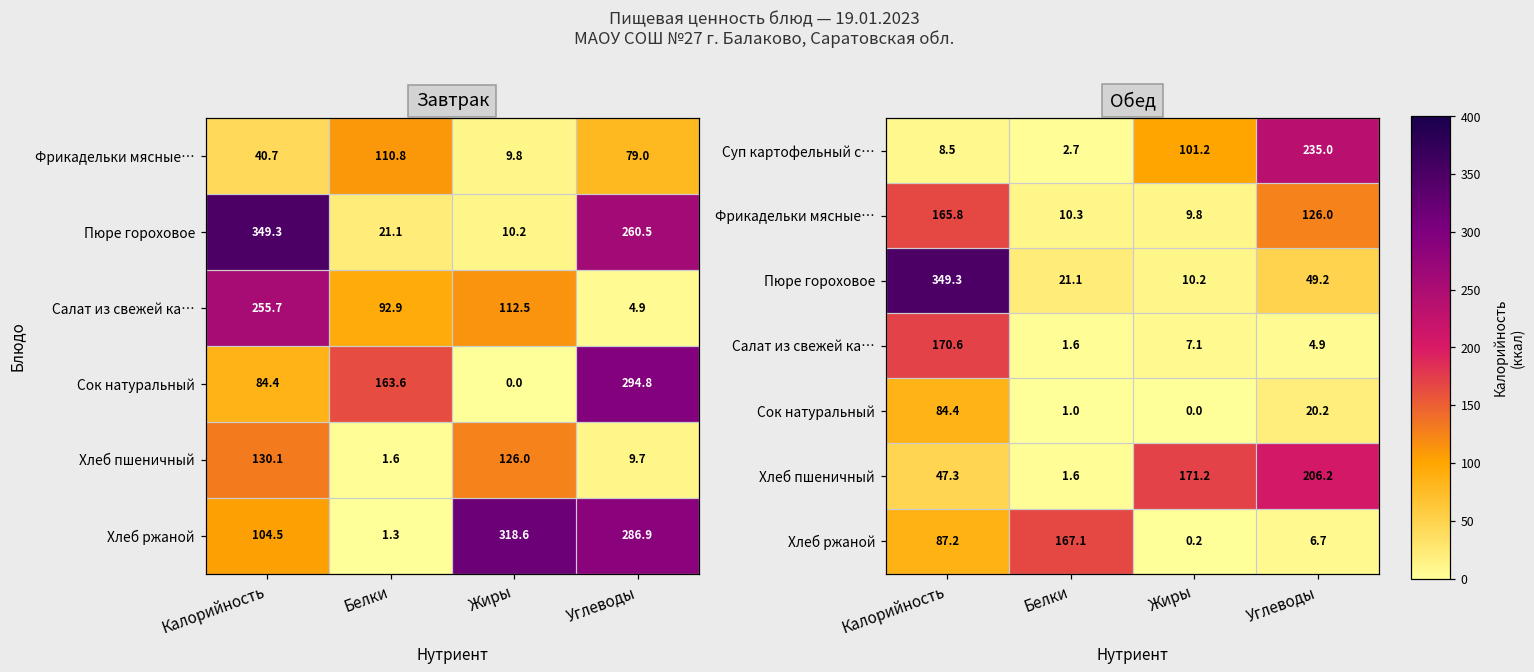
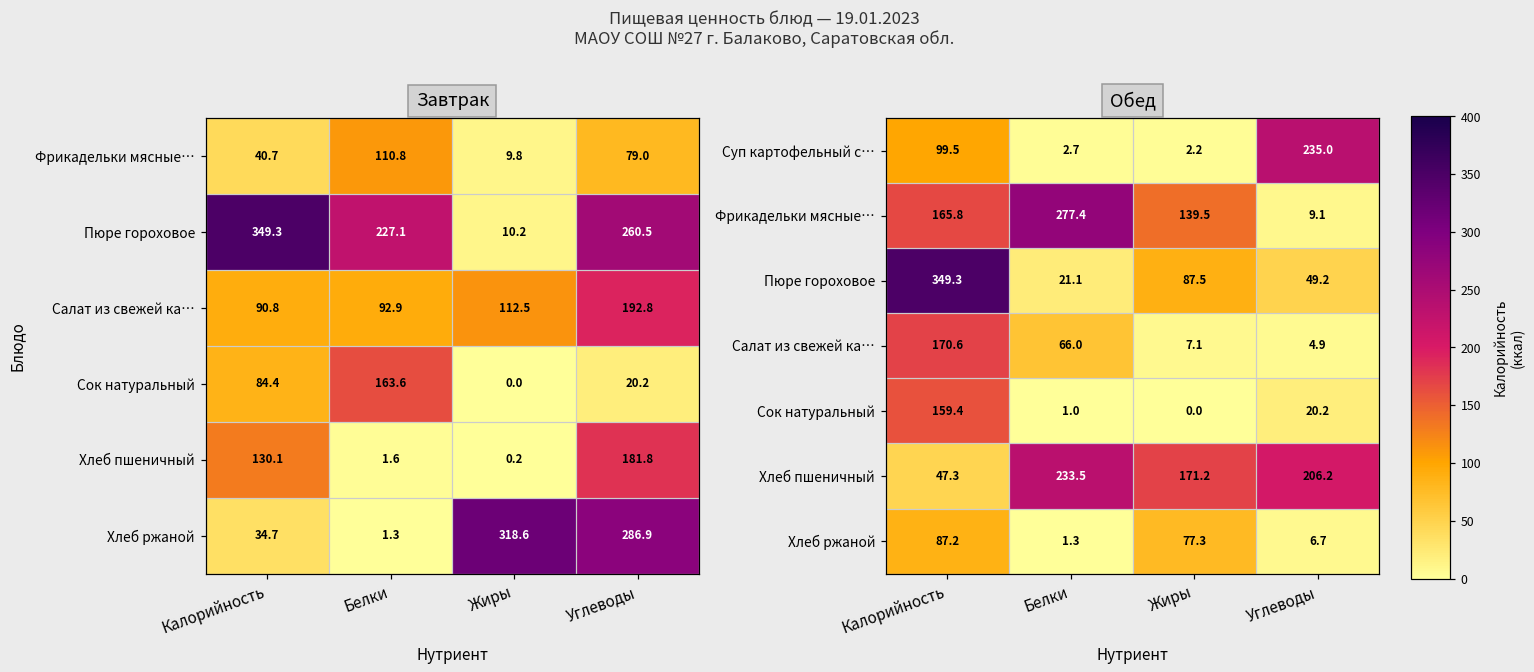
Завтрак, Пюре гороховое, Белки: 21.1 -> 227.1
Завтрак, Салат из свежей ка…, Калорийность: 255.7 -> 90.8
Завтрак, Салат из свежей ка…, Углеводы: 4.9 -> 192.8
Завтрак, Сок натуральный, Углеводы: 294.8 -> 20.2
Завтрак, Хлеб пшеничный, Жиры: 126.0 -> 0.2
Завтрак, Хлеб пшеничный, Углеводы: 9.7 -> 181.8
Завтрак, Хлеб ржаной, Калорийность: 104.5 -> 34.7
Обед, Суп картофельный с…, Калорийность: 8.5 -> 99.5
Обед, Суп картофельный с…, Жиры: 101.2 -> 2.2
Обед, Фрикадельки мясные…, Белки: 10.3 -> 277.4
Обед, Фрикадельки мясные…, Жиры: 9.8 -> 139.5
Обед, Фрикадельки мясные…, Углеводы: 126.0 -> 9.1
Обед, Пюре гороховое, Жиры: 10.2 -> 87.5
Обед, Салат из свежей ка…, Белки: 1.6 -> 66.0
Обед, Сок натуральный, Калорийность: 84.4 -> 159.4
Обед, Хлеб пшеничный, Белки: 1.6 -> 233.5
Обед, Хлеб ржаной, Белки: 167.1 -> 1.3
Обед, Хлеб ржаной, Жиры: 0.2 -> 77.3
